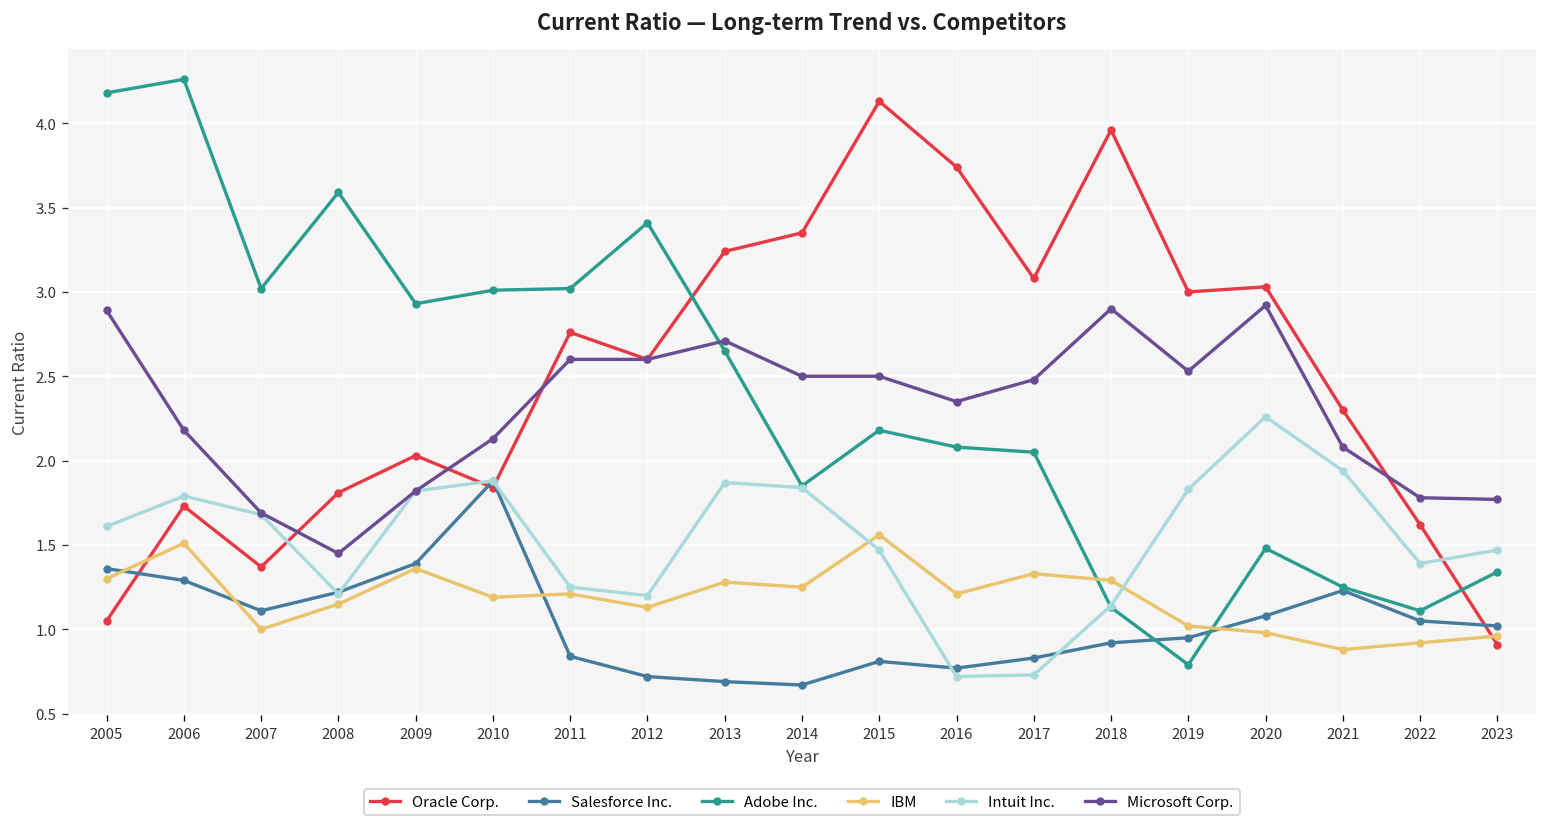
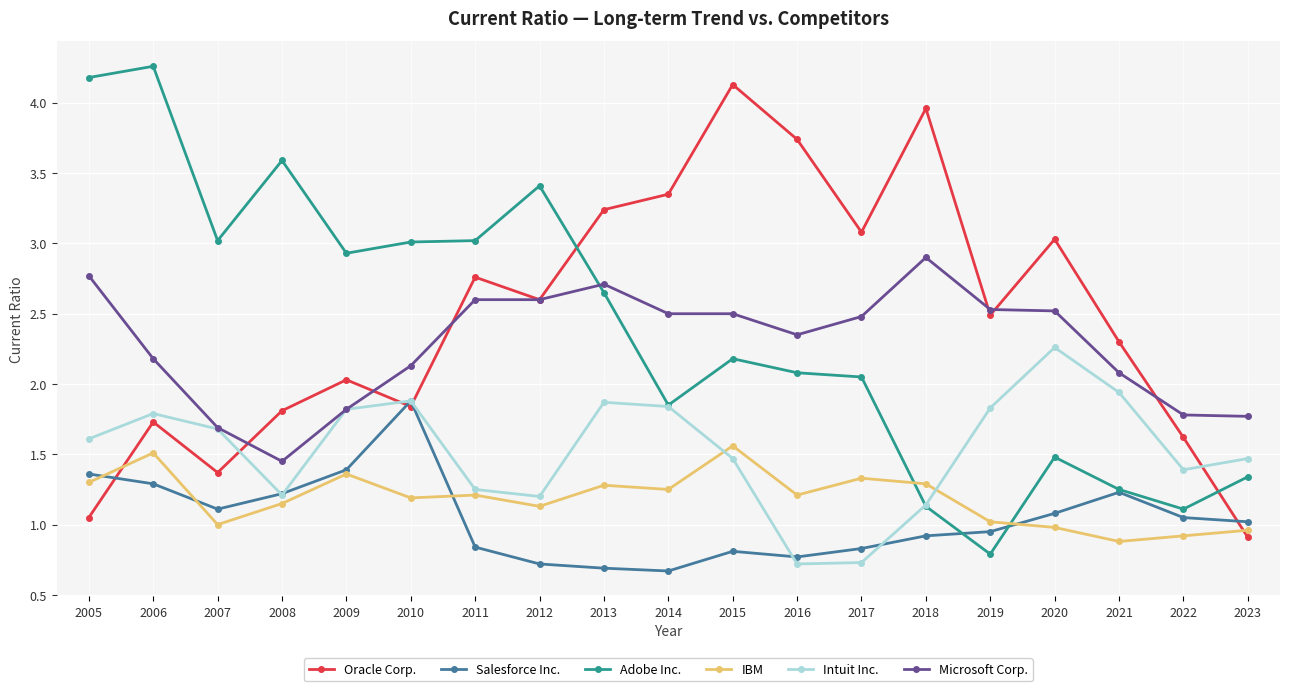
Microsoft Corp., 2005: 2.89 -> 2.77
Oracle Corp., 2019: 3.00 -> 2.49
Microsoft Corp., 2020: 2.92 -> 2.52
